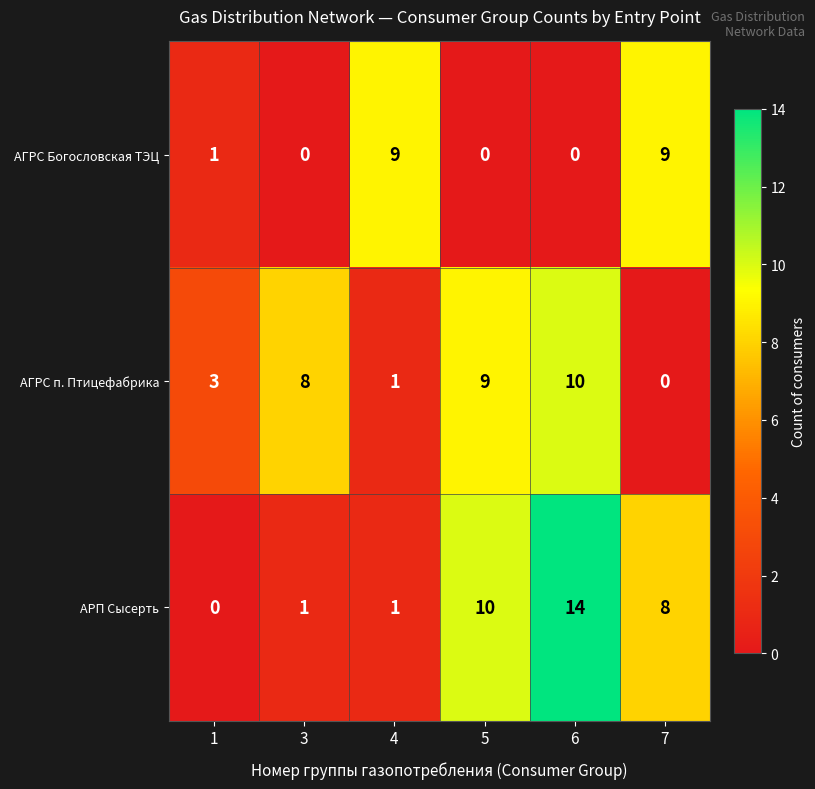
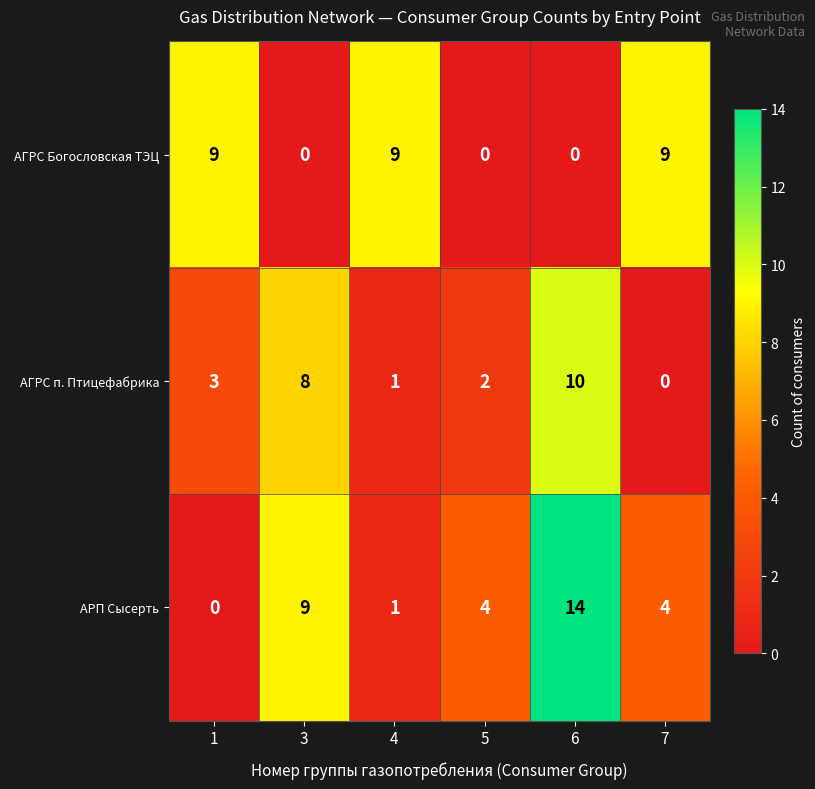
АГРС Богословская ТЭЦ, 1: 1 -> 9
АГРС п. Птицефабрика, 5: 9 -> 2
АРП Сысерть, 3: 1 -> 9
АРП Сысерть, 5: 10 -> 4
АРП Сысерть, 7: 8 -> 4
